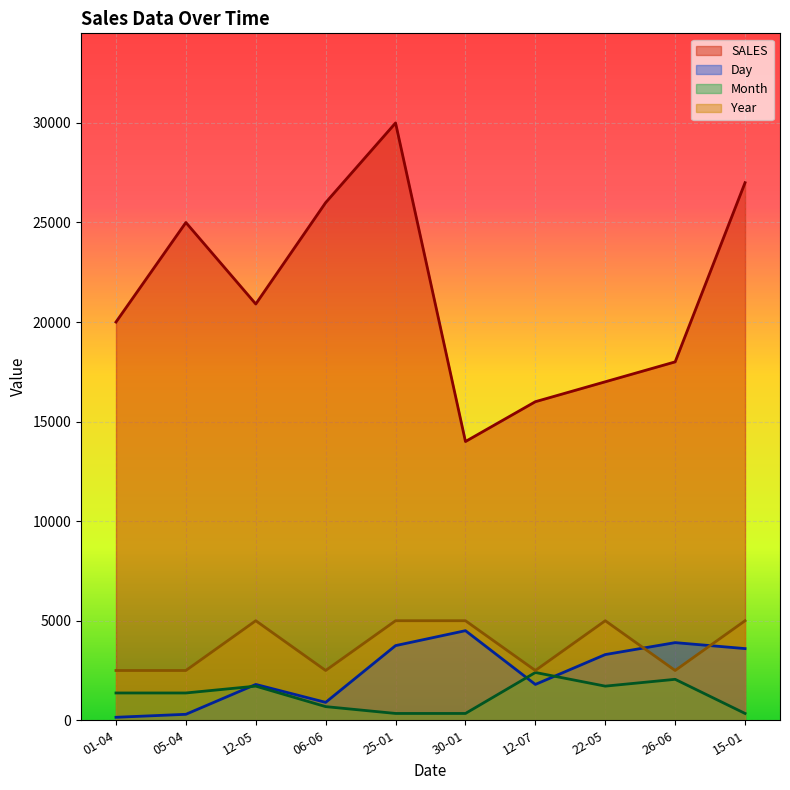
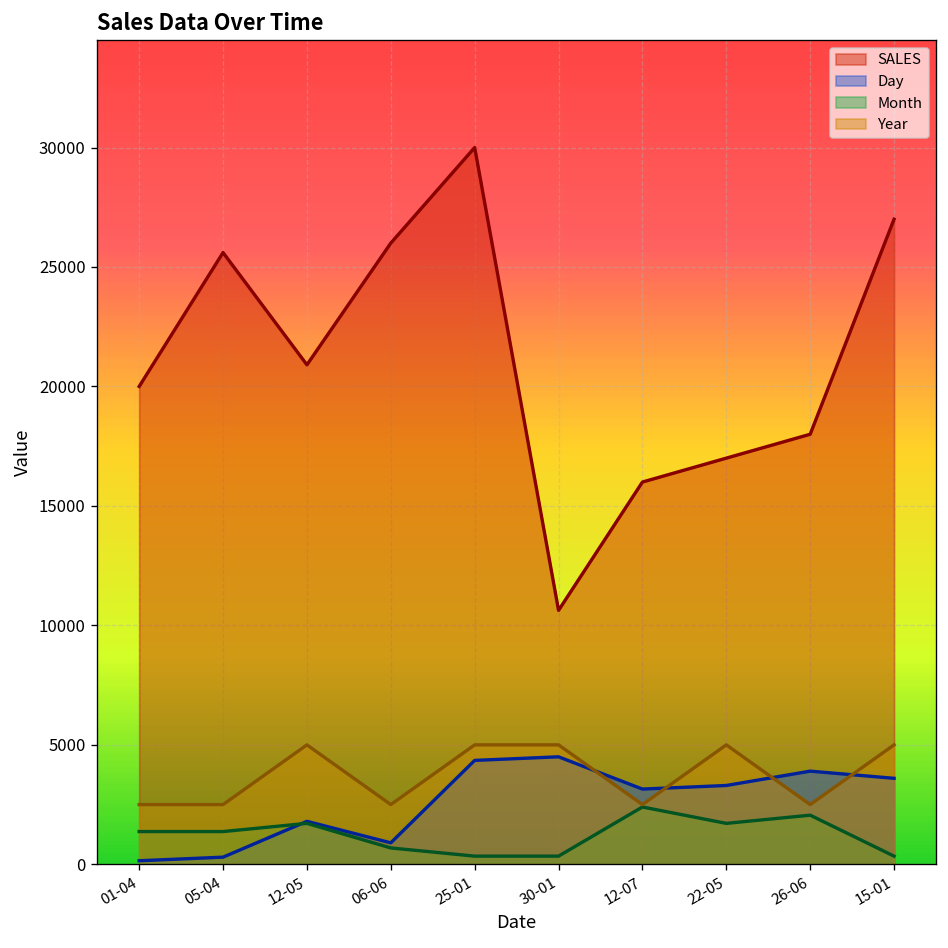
SALES, 05-04: 25000 -> 25600
Day, 25-01: 3800 -> 4400
SALES, 30-01: 14000 -> 10600
Day, 12-07: 1800 -> 3200
